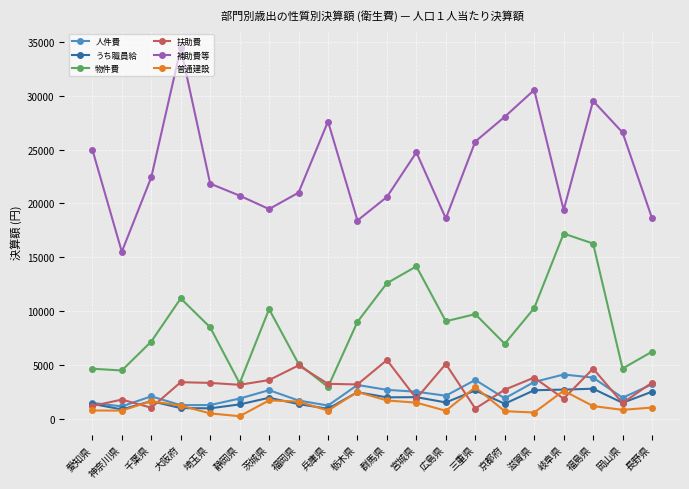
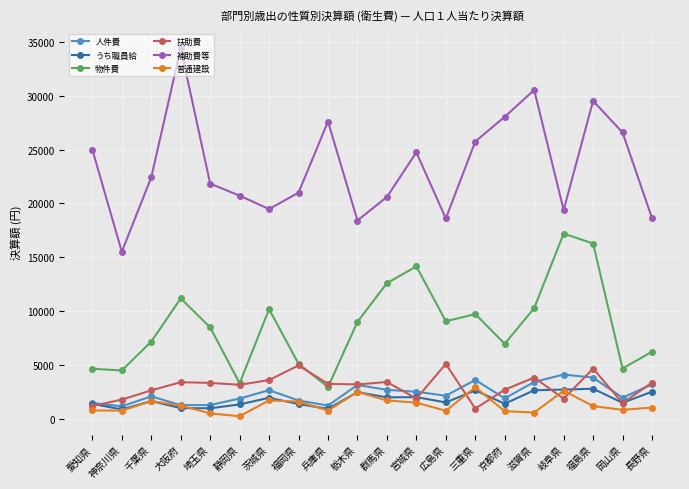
扶助費, 千葉県: 1000 -> 2600
扶助費, 群馬県: 5500 -> 3400
